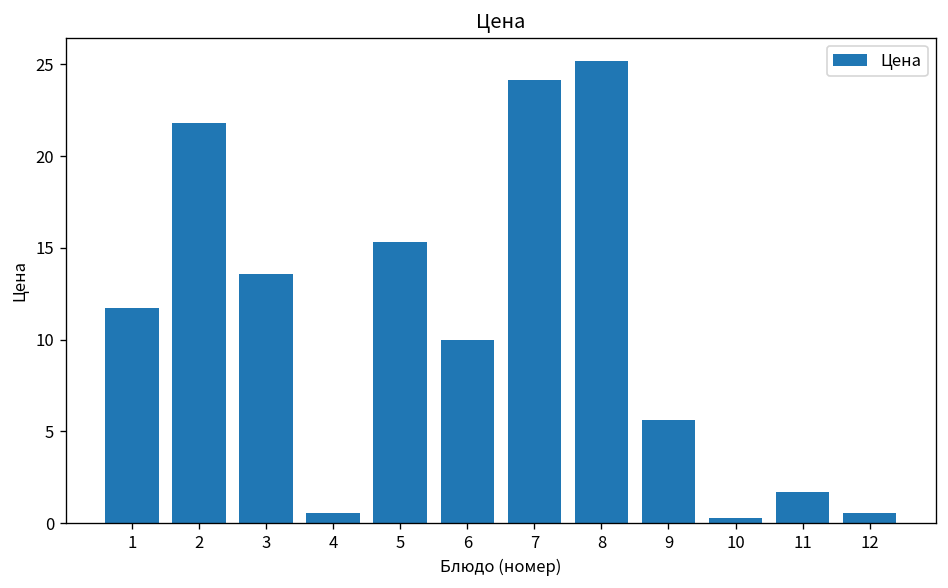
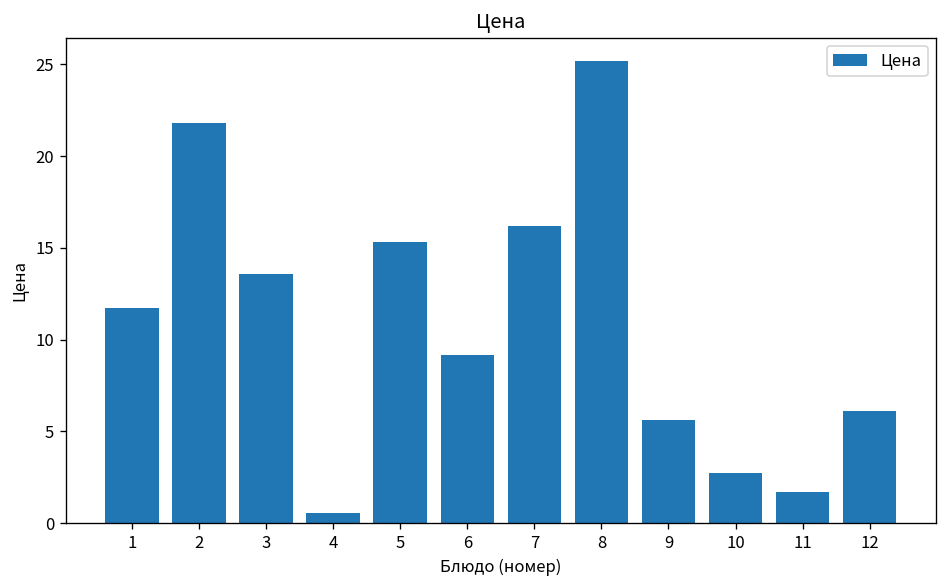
6: 10.0 -> 9.1
7: 24.1 -> 16.2
10: 0.3 -> 2.7
12: 0.5 -> 6.1
